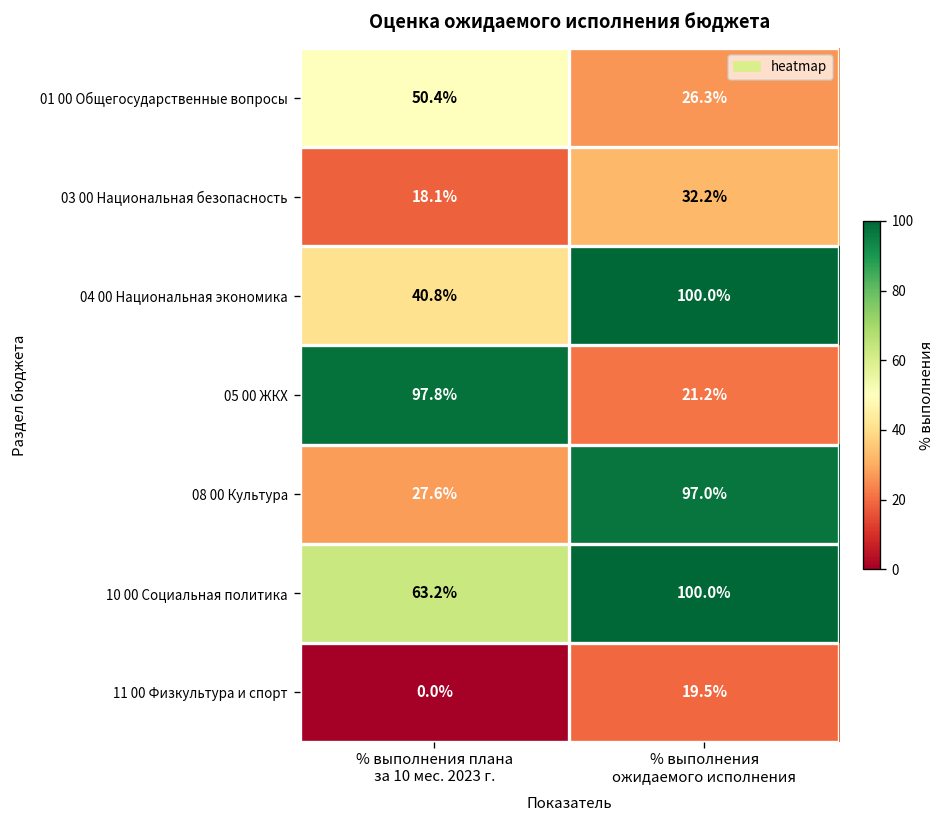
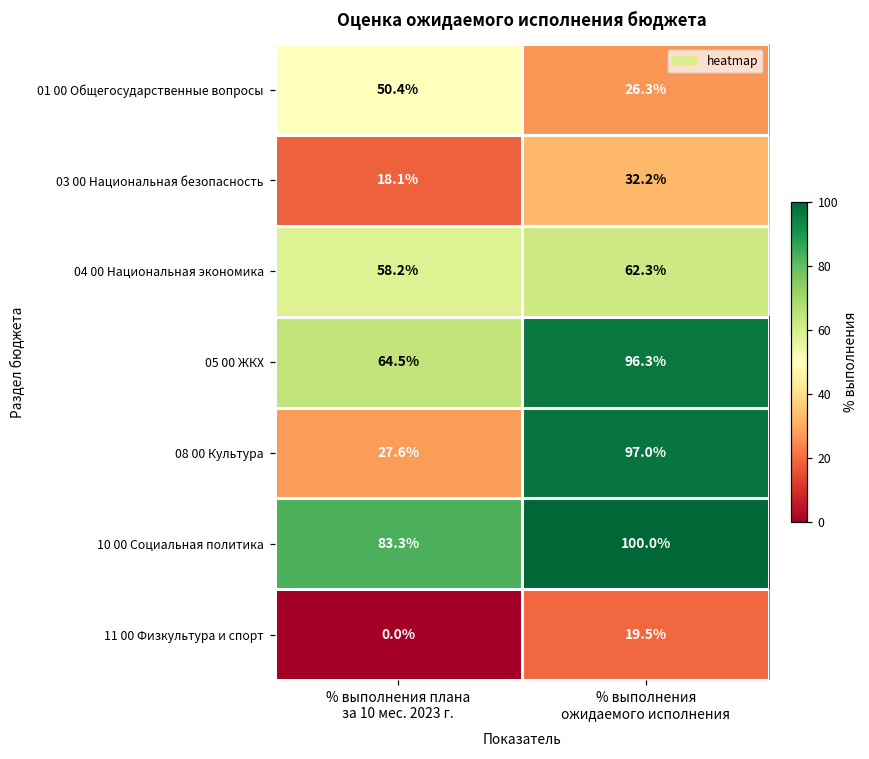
04 00 Национальная экономика, % выполнения плана за 10 мес. 2023 г.: 40.8% -> 58.2%
04 00 Национальная экономика, % выполнения ожидаемого исполнения: 100.0% -> 62.3%
05 00 ЖКХ, % выполнения плана за 10 мес. 2023 г.: 97.8% -> 64.5%
05 00 ЖКХ, % выполнения ожидаемого исполнения: 21.2% -> 96.3%
10 00 Социальная политика, % выполнения плана за 10 мес. 2023 г.: 63.2% -> 83.3%
